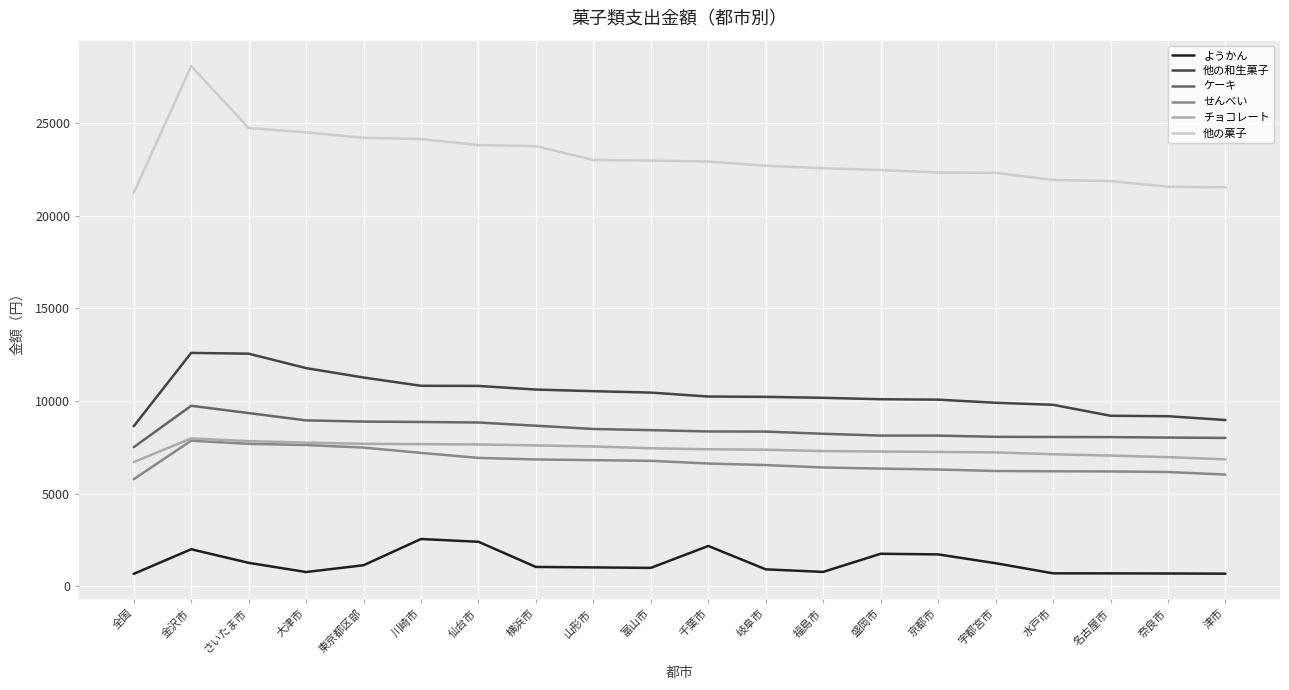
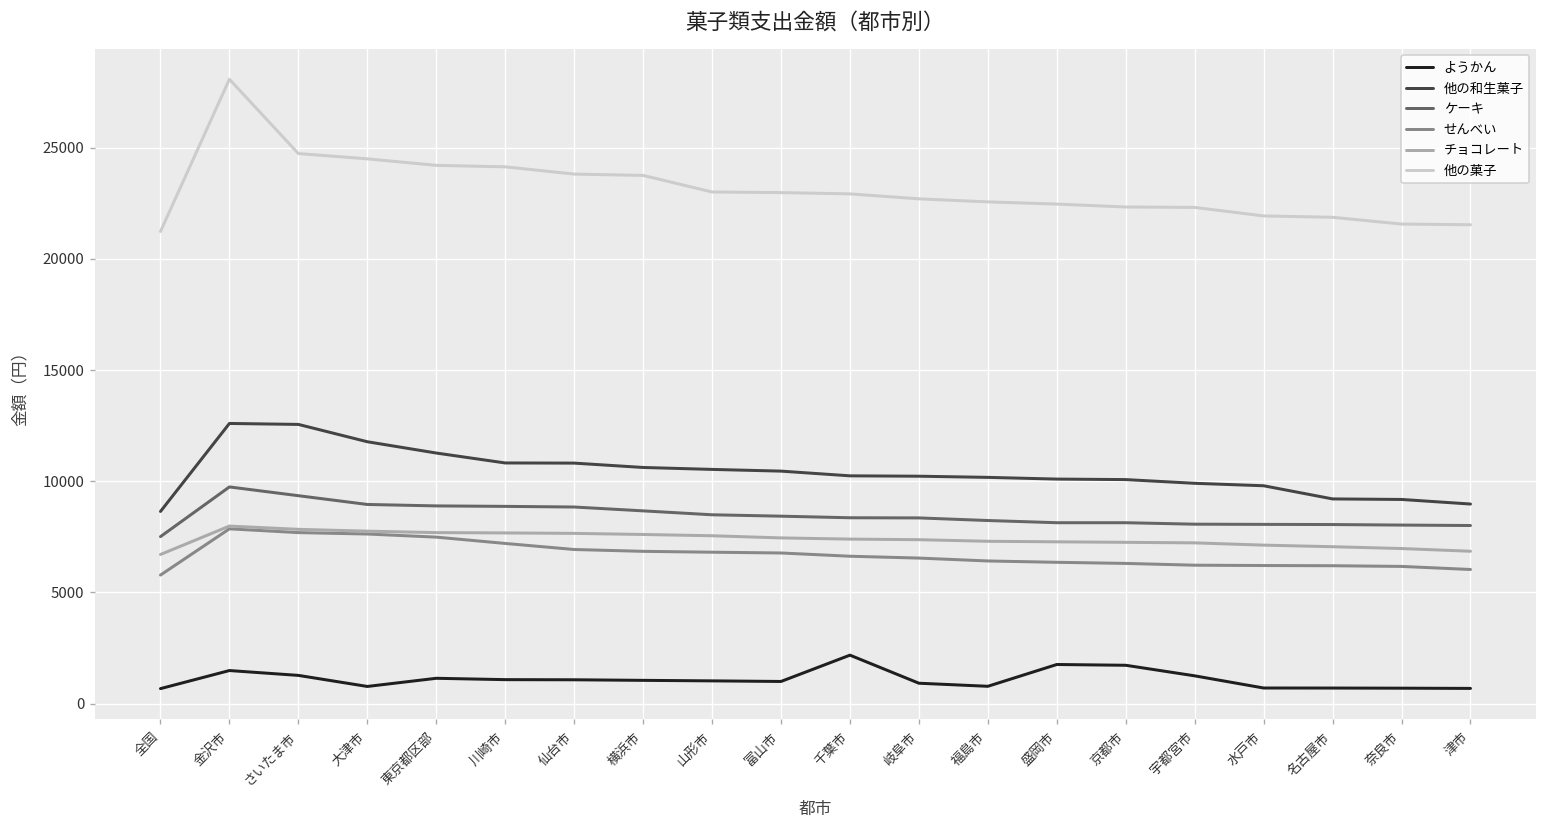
ようかん, 金沢市: 2000 -> 1500
ようかん, 川崎市: 2600 -> 1100
ようかん, 仙台市: 2400 -> 1100
